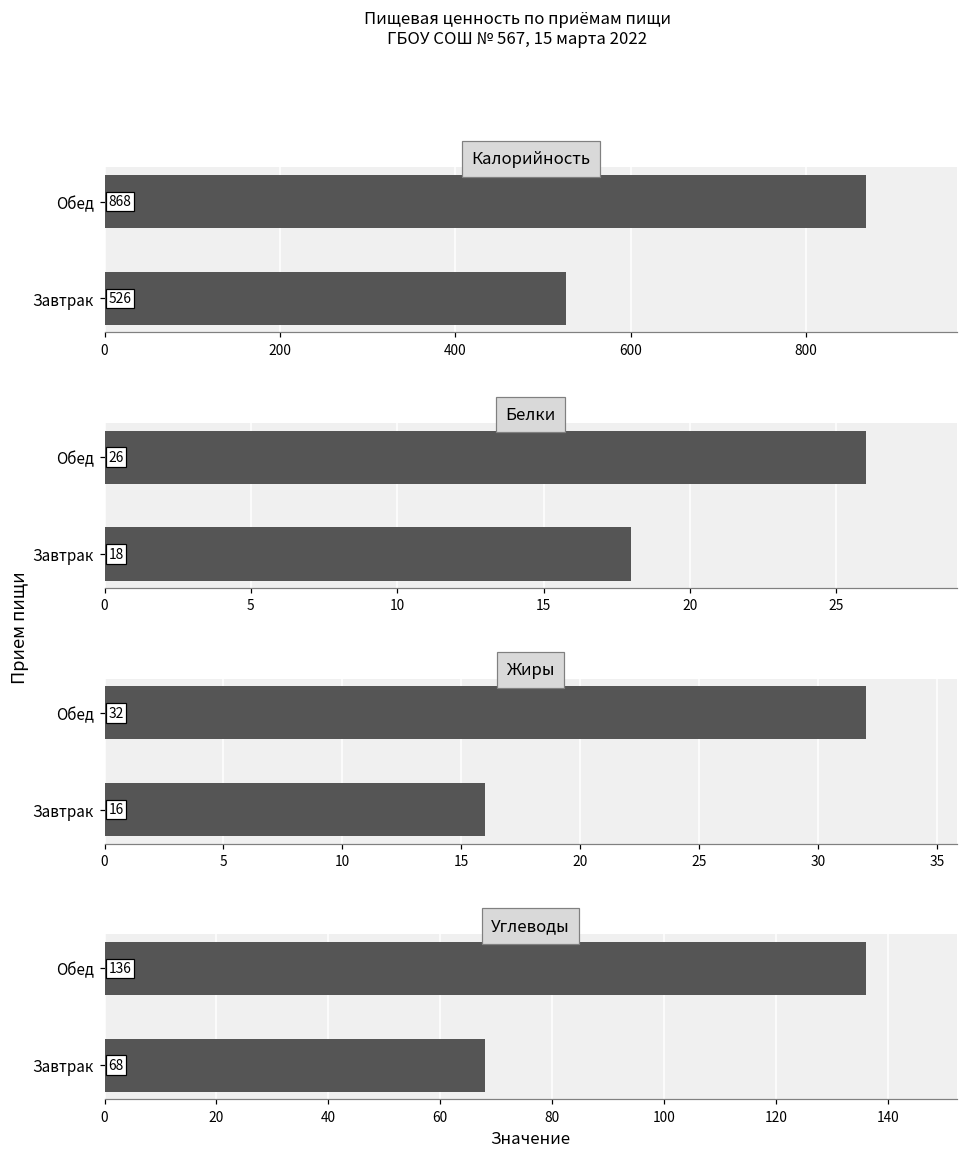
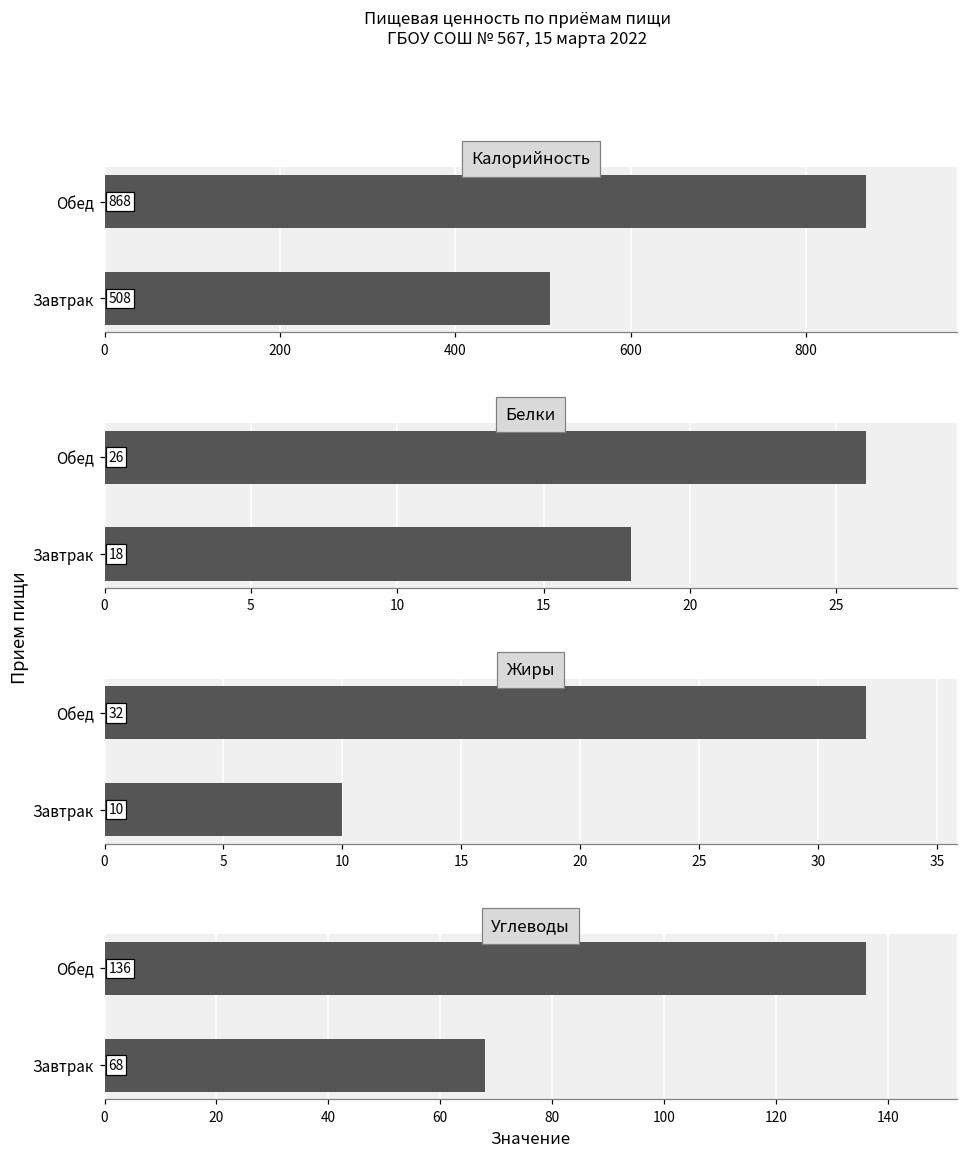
Калорийность, Завтрак: 526 -> 508
Жиры, Завтрак: 16 -> 10
